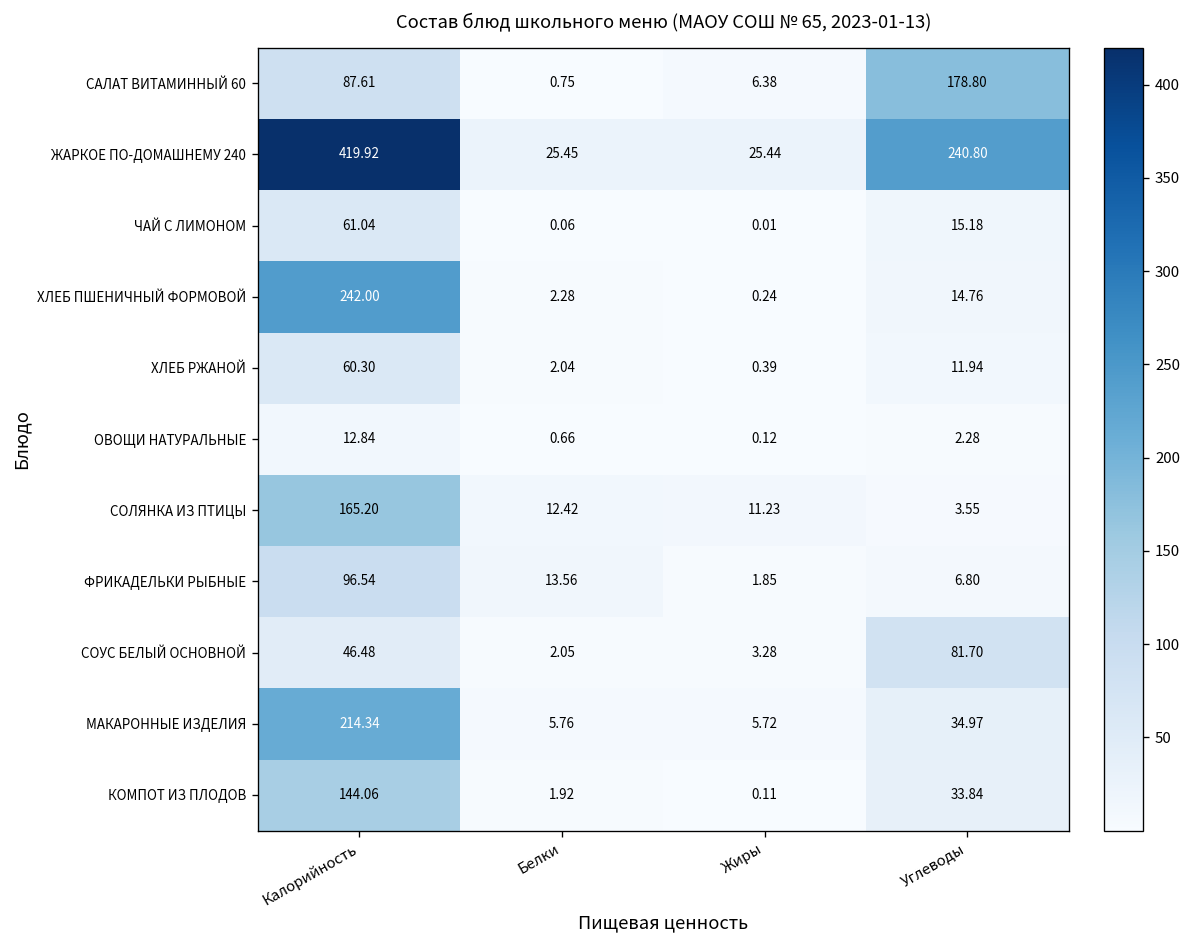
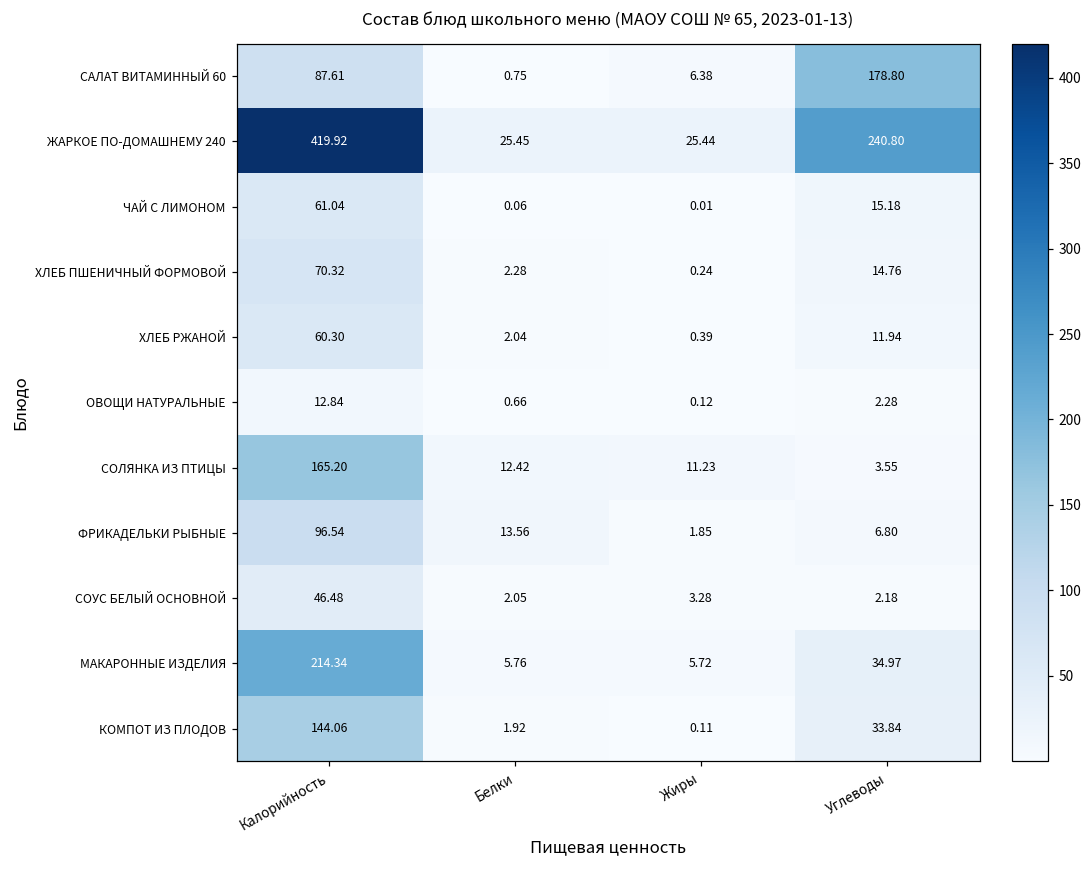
ХЛЕБ ПШЕНИЧНЫЙ ФОРМОВОЙ, Калорийность: 242.00 -> 70.32
СОУС БЕЛЫЙ ОСНОВНОЙ, Углеводы: 81.70 -> 2.18
